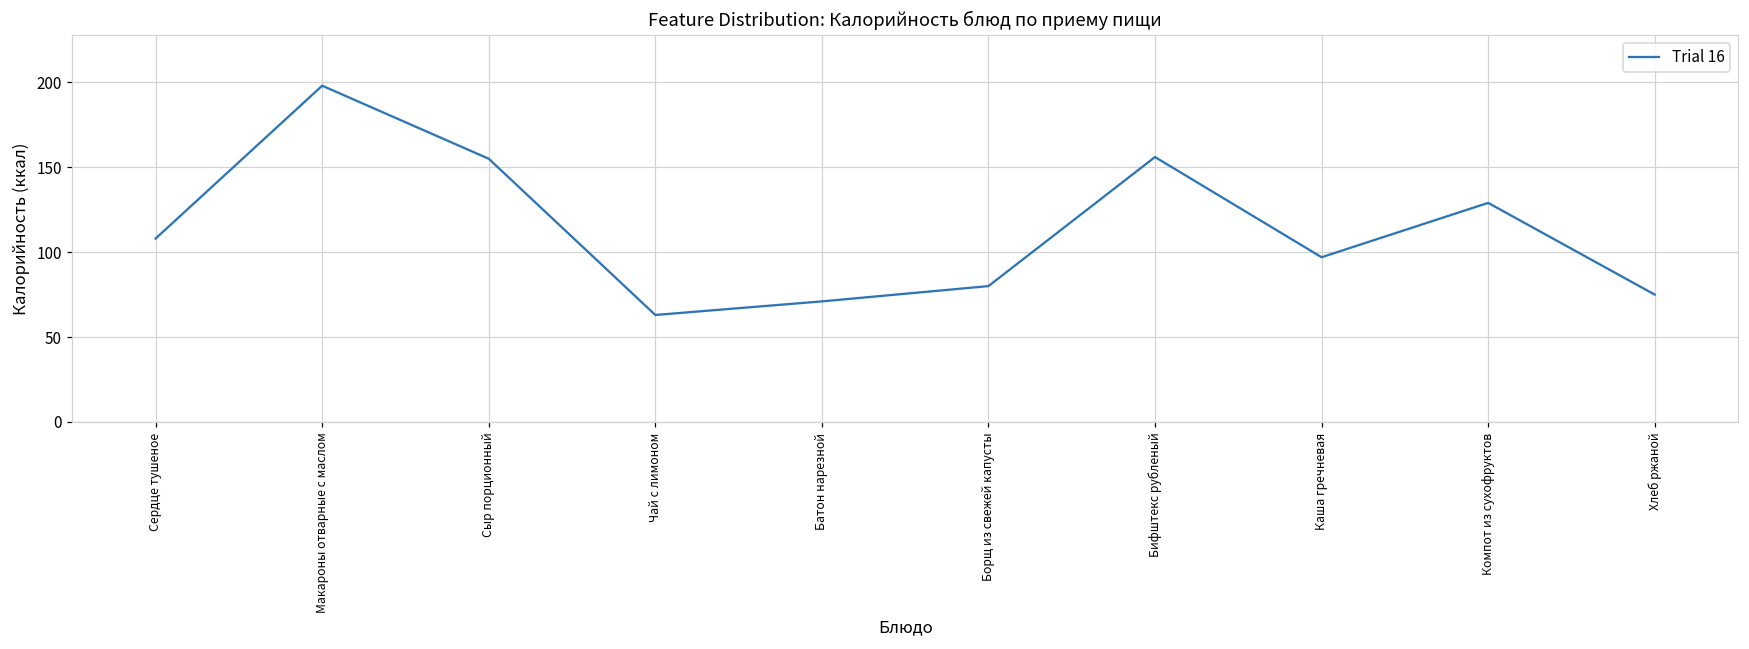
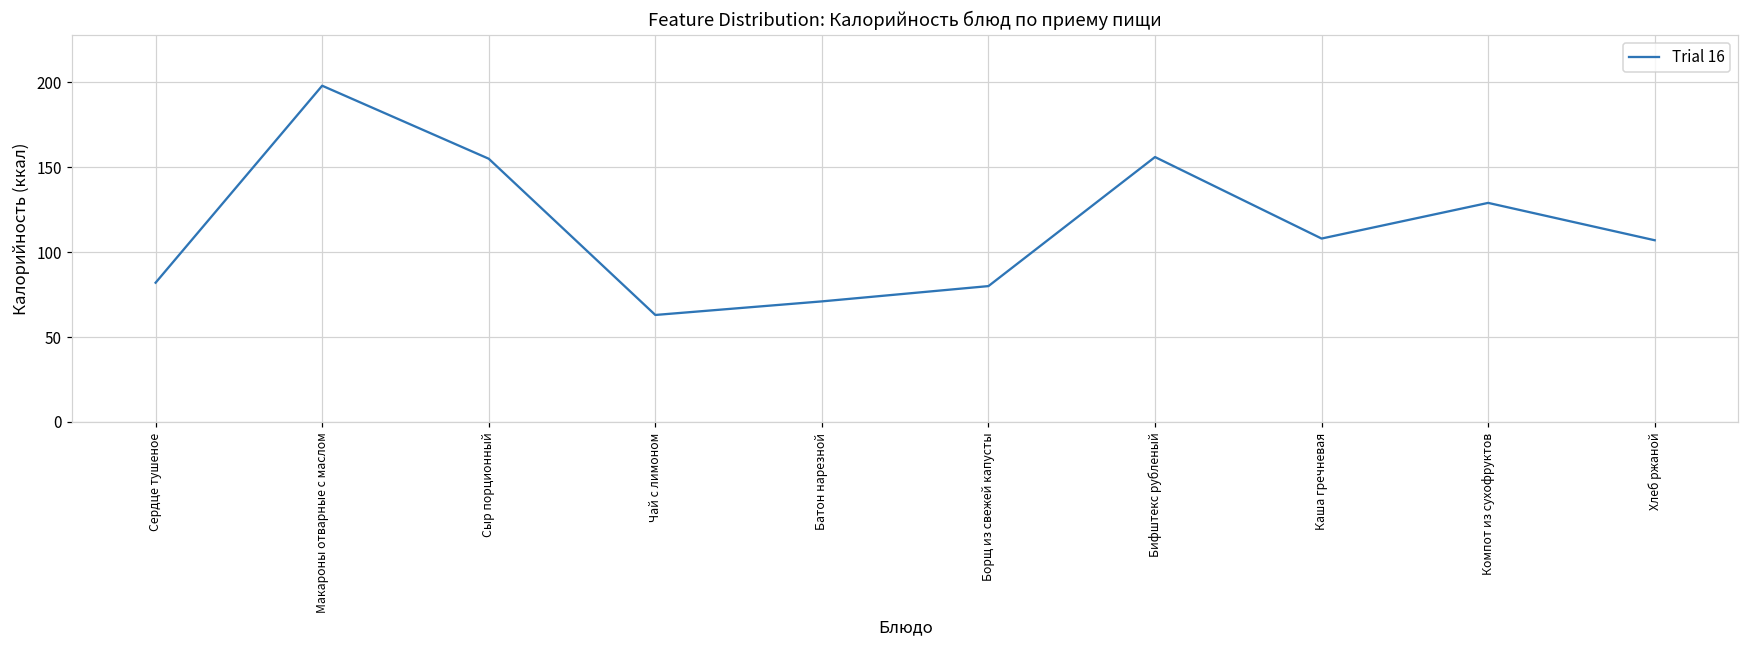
Сердце тушеное: 108 -> 82
Каша гречневая: 97 -> 108
Хлеб ржаной: 75 -> 107
